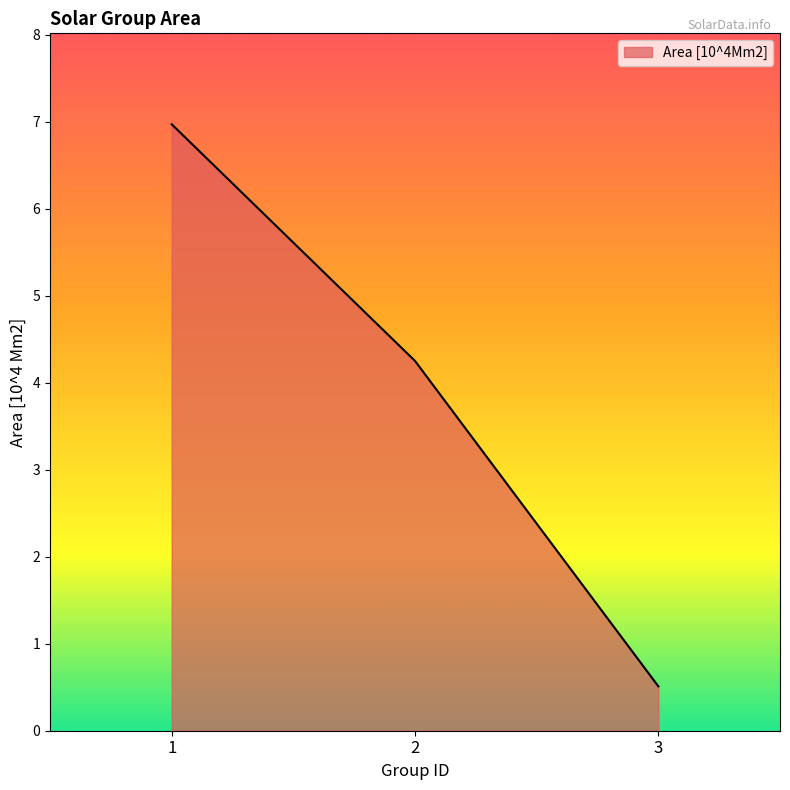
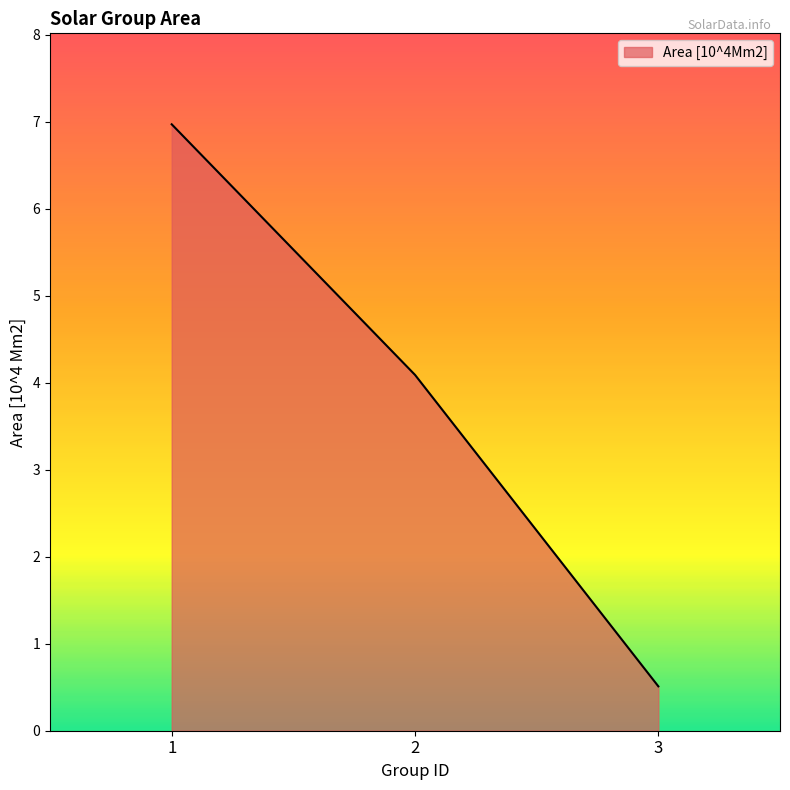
2: 4.3 -> 4.1
